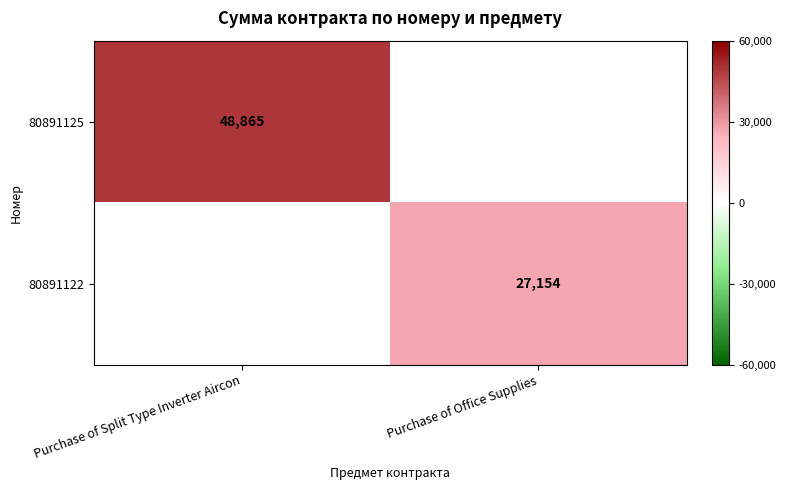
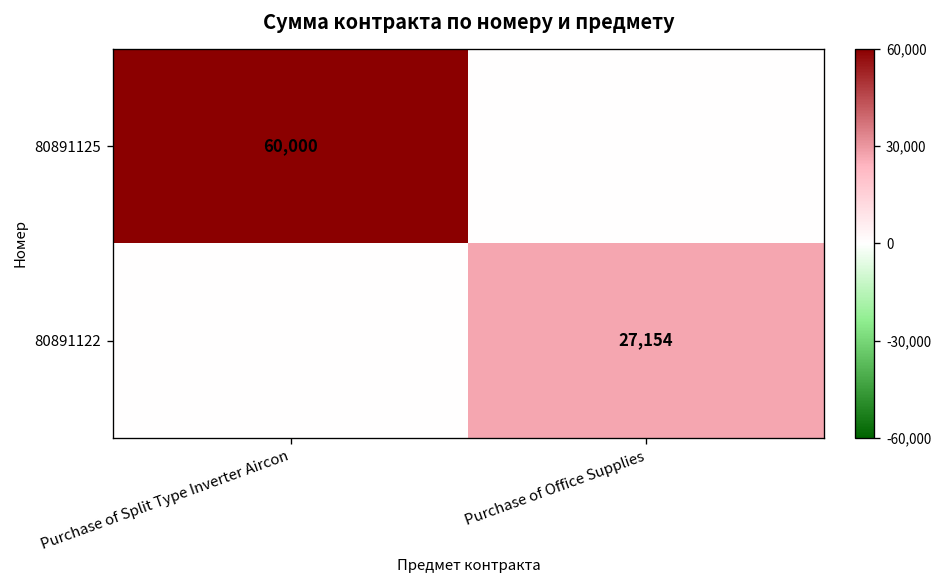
80891125, Purchase of Split Type Inverter Aircon: 48,865 -> 60,000
